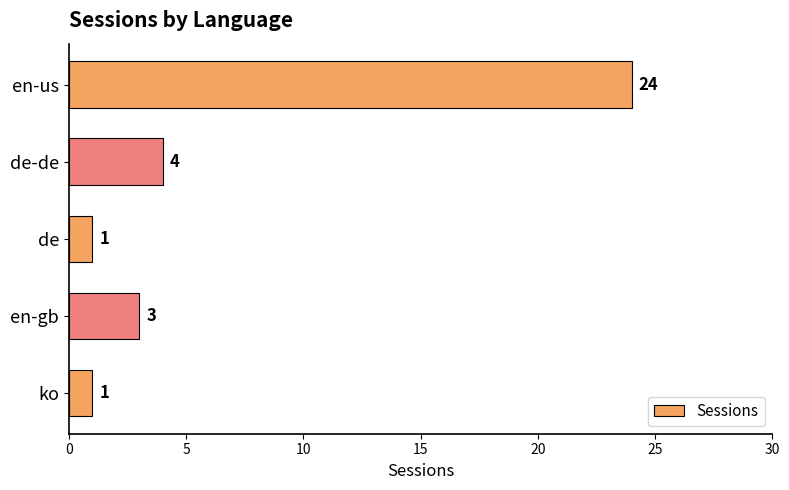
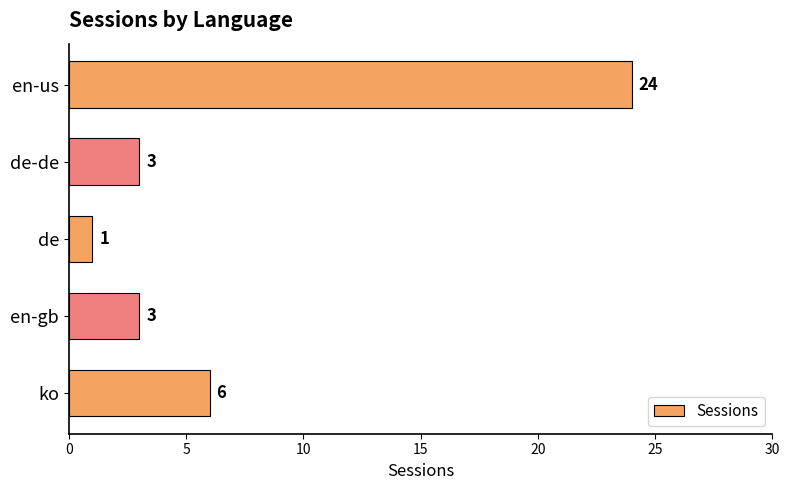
de-de: 4 -> 3
ko: 1 -> 6
